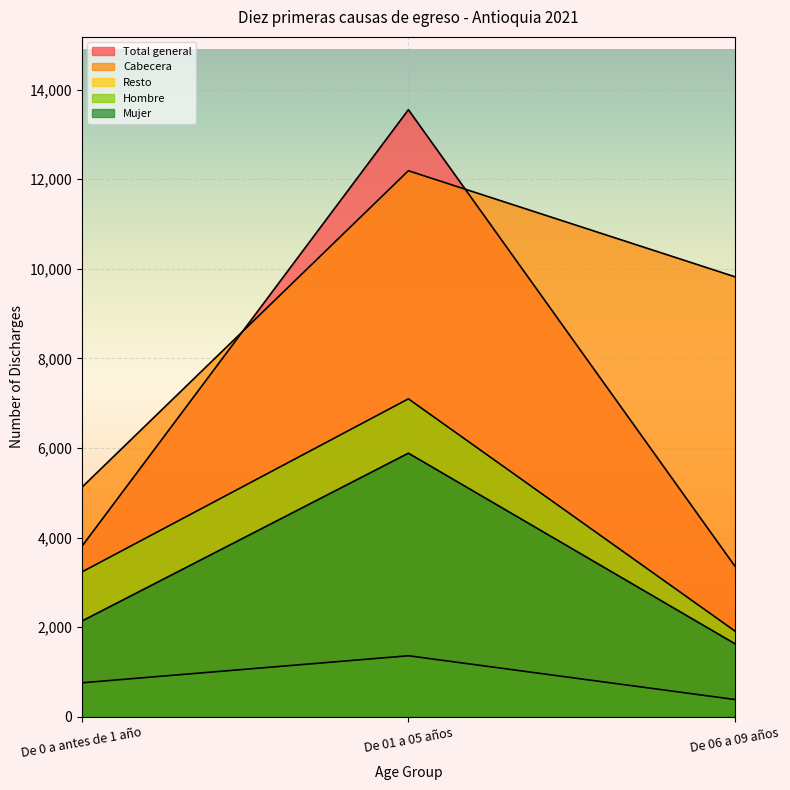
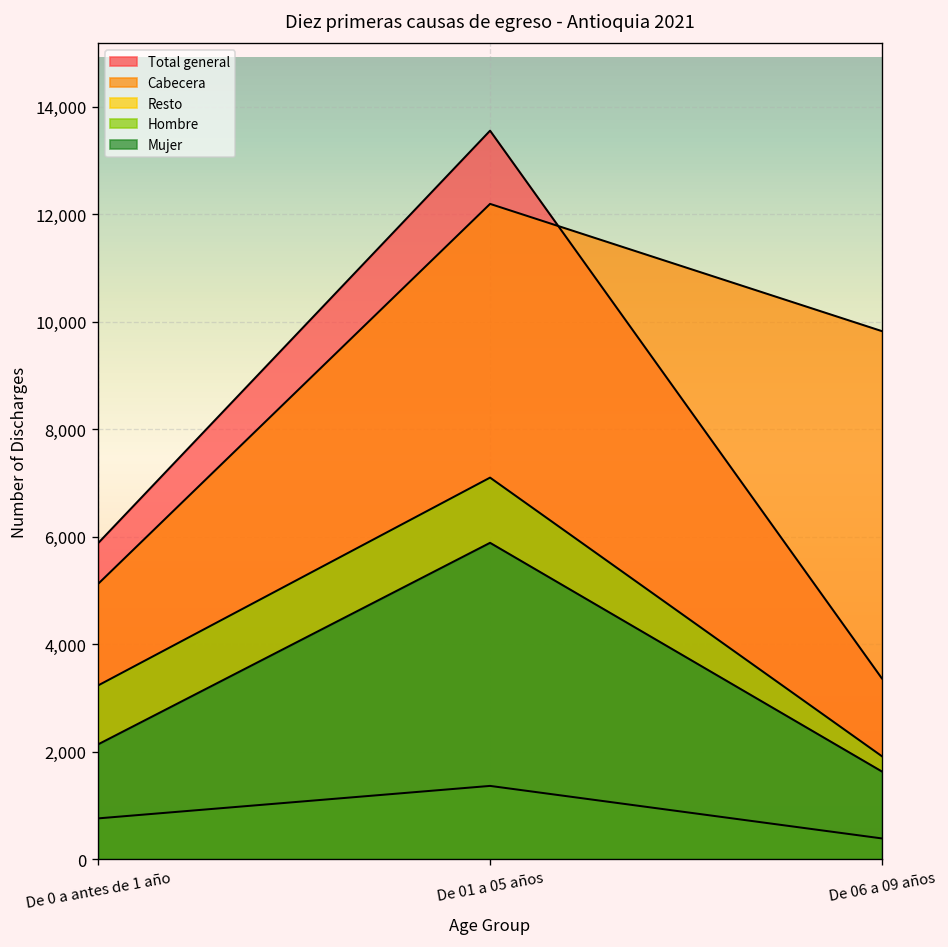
Total general, De 0 a antes de 1 año: 3,800 -> 5,900
